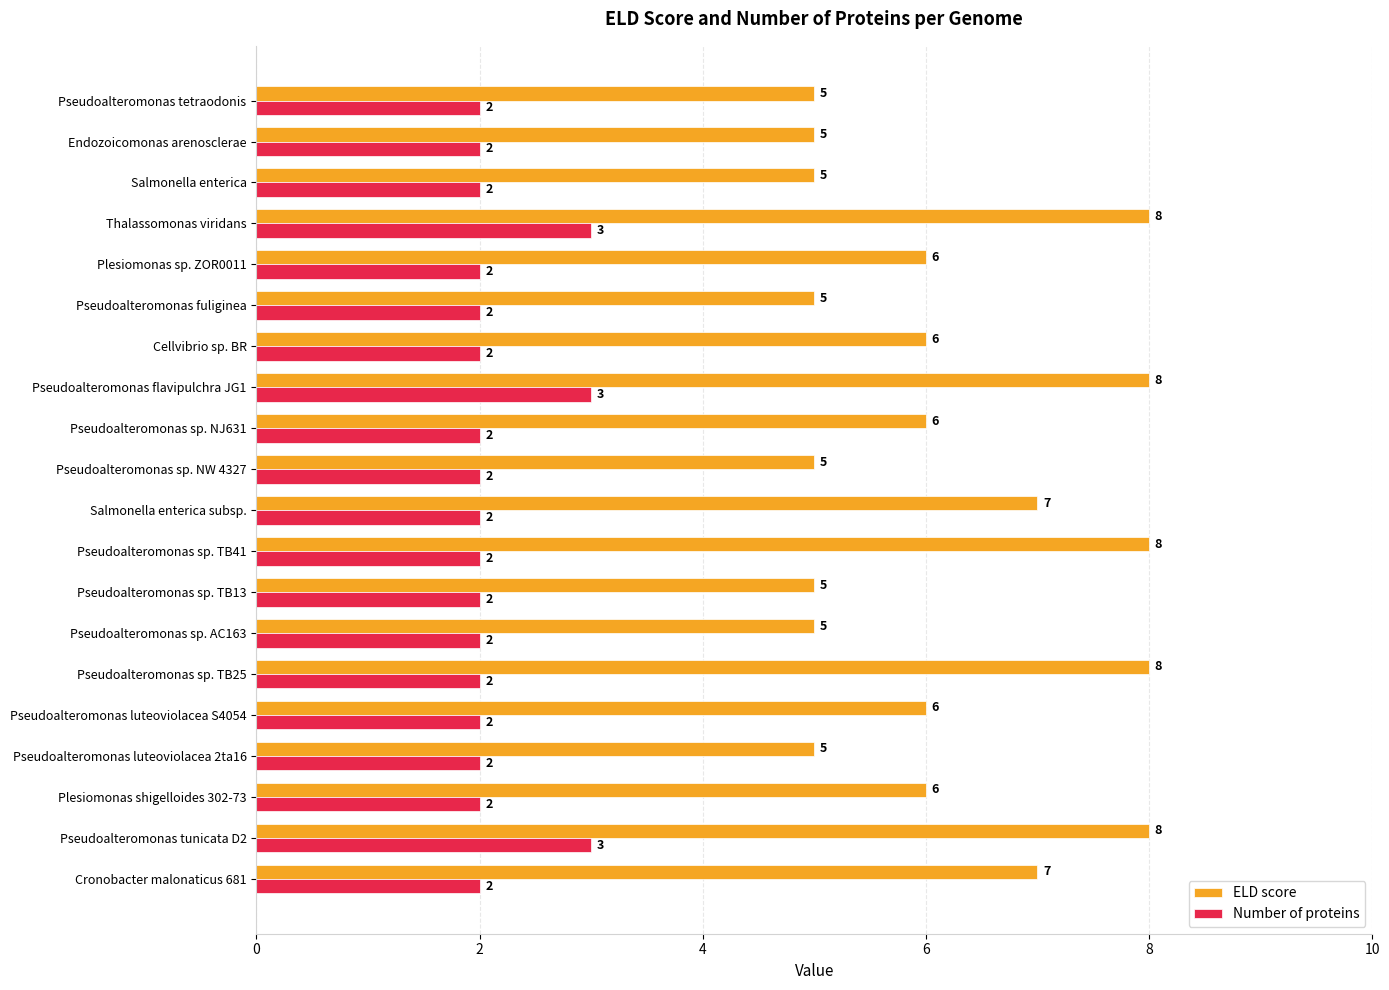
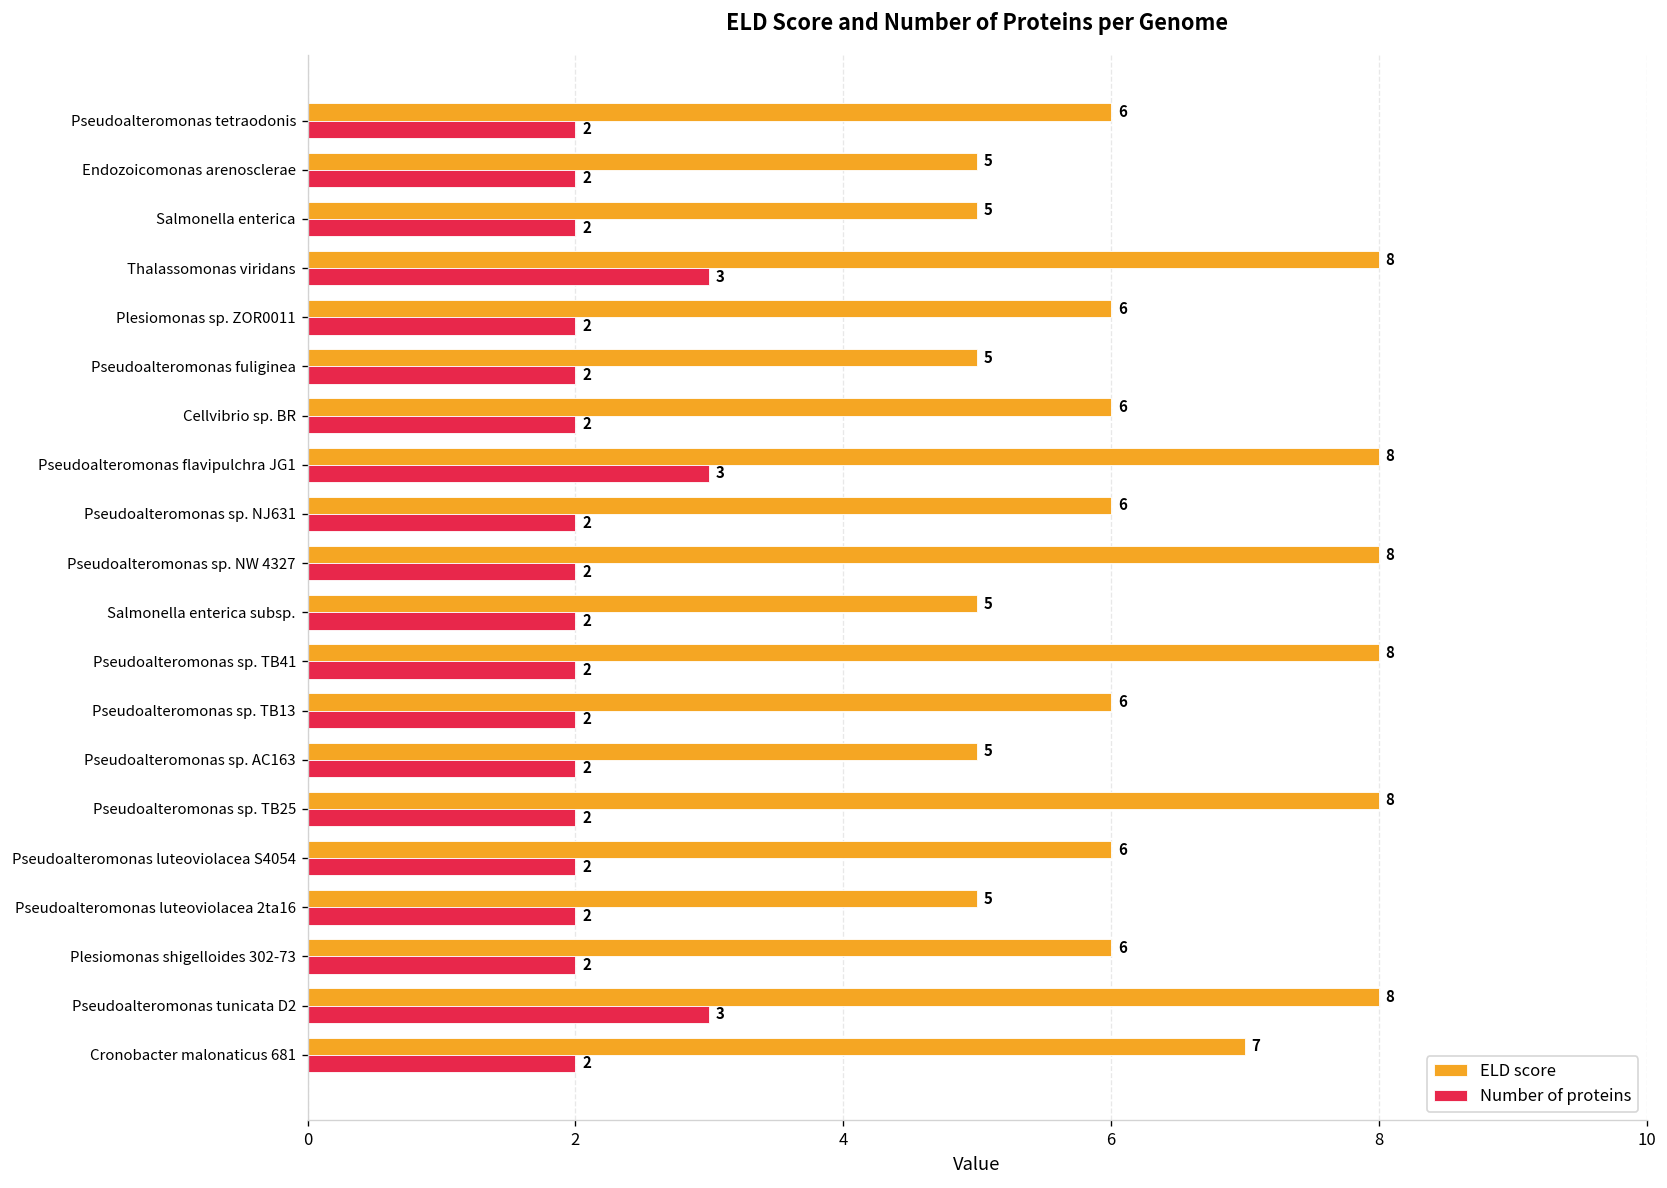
ELD score, Pseudoalteromonas tetraodonis: 5 -> 6
ELD score, Pseudoalteromonas sp. NW 4327: 5 -> 8
ELD score, Salmonella enterica subsp.: 7 -> 5
ELD score, Pseudoalteromonas sp. TB13: 5 -> 6
